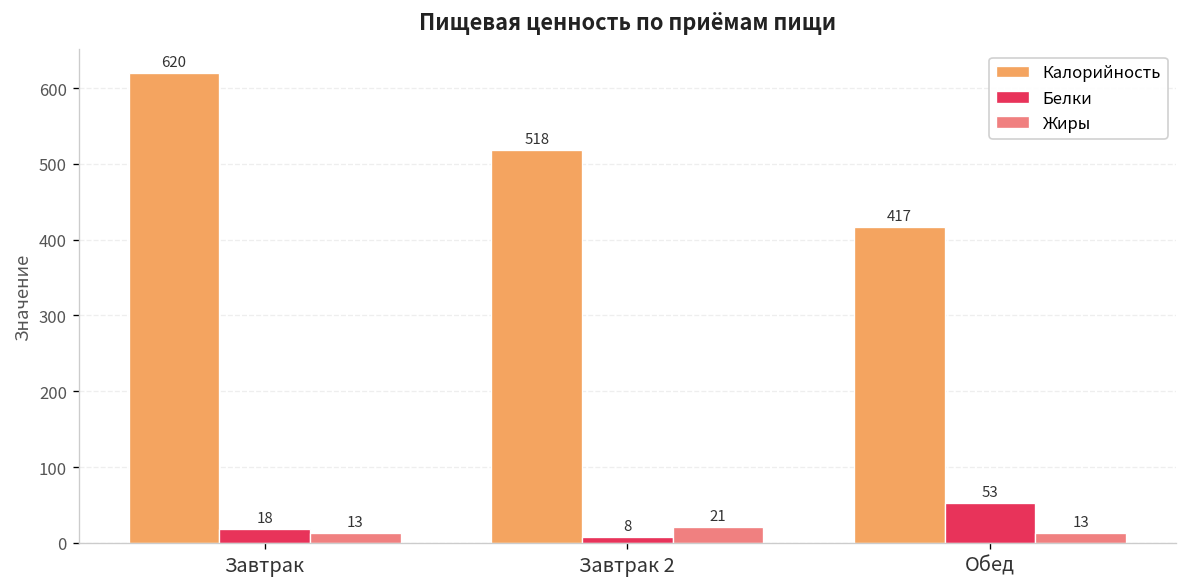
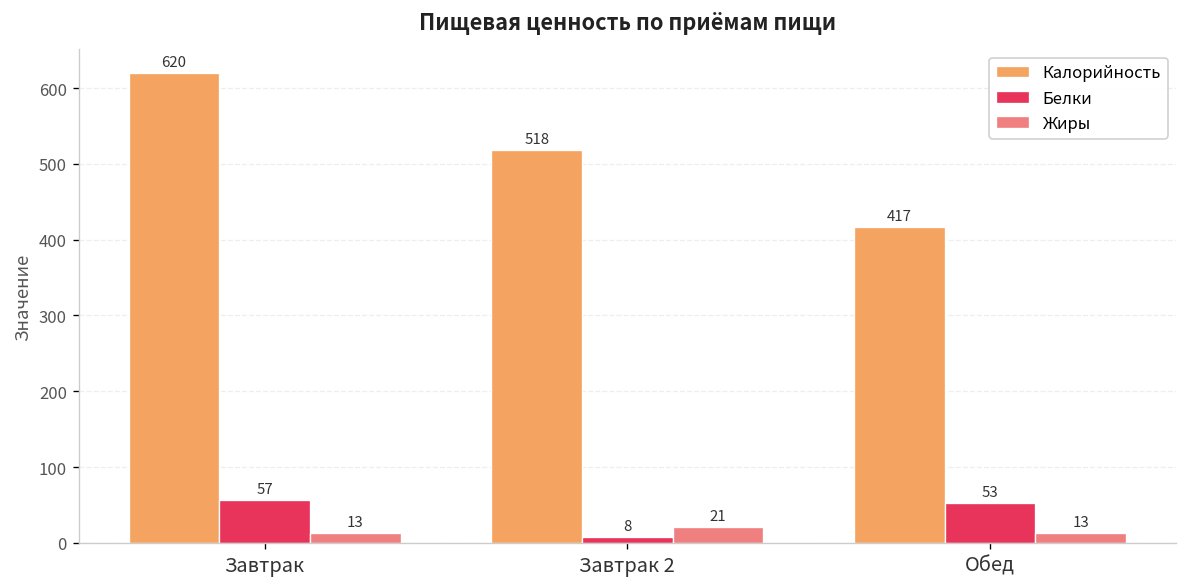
Белки, Завтрак: 18 -> 57
